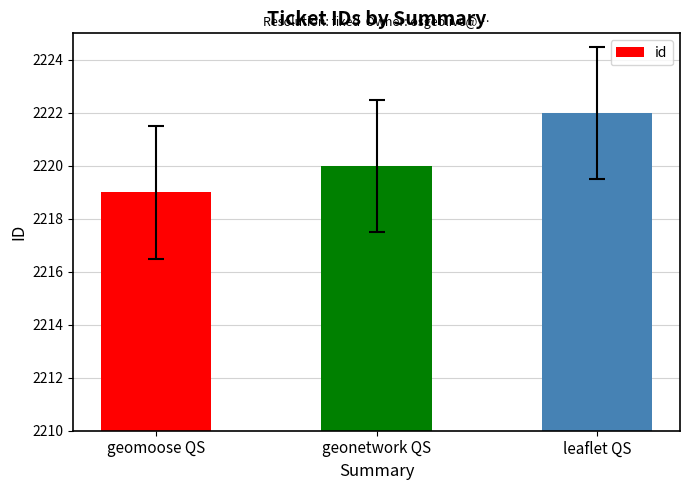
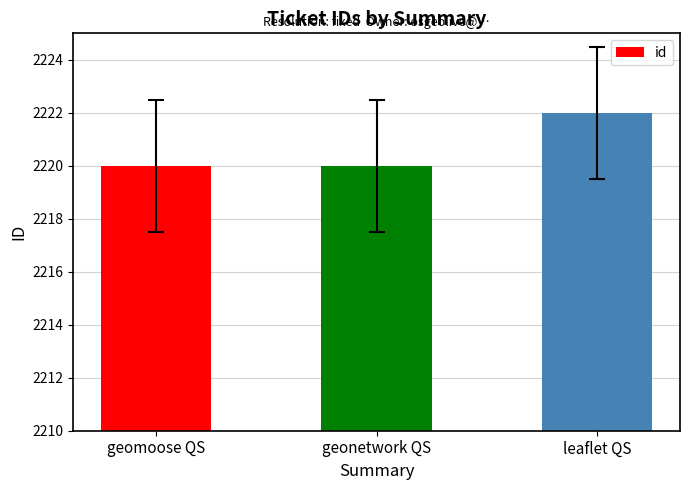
id, geomoose QS: 2219 -> 2220
